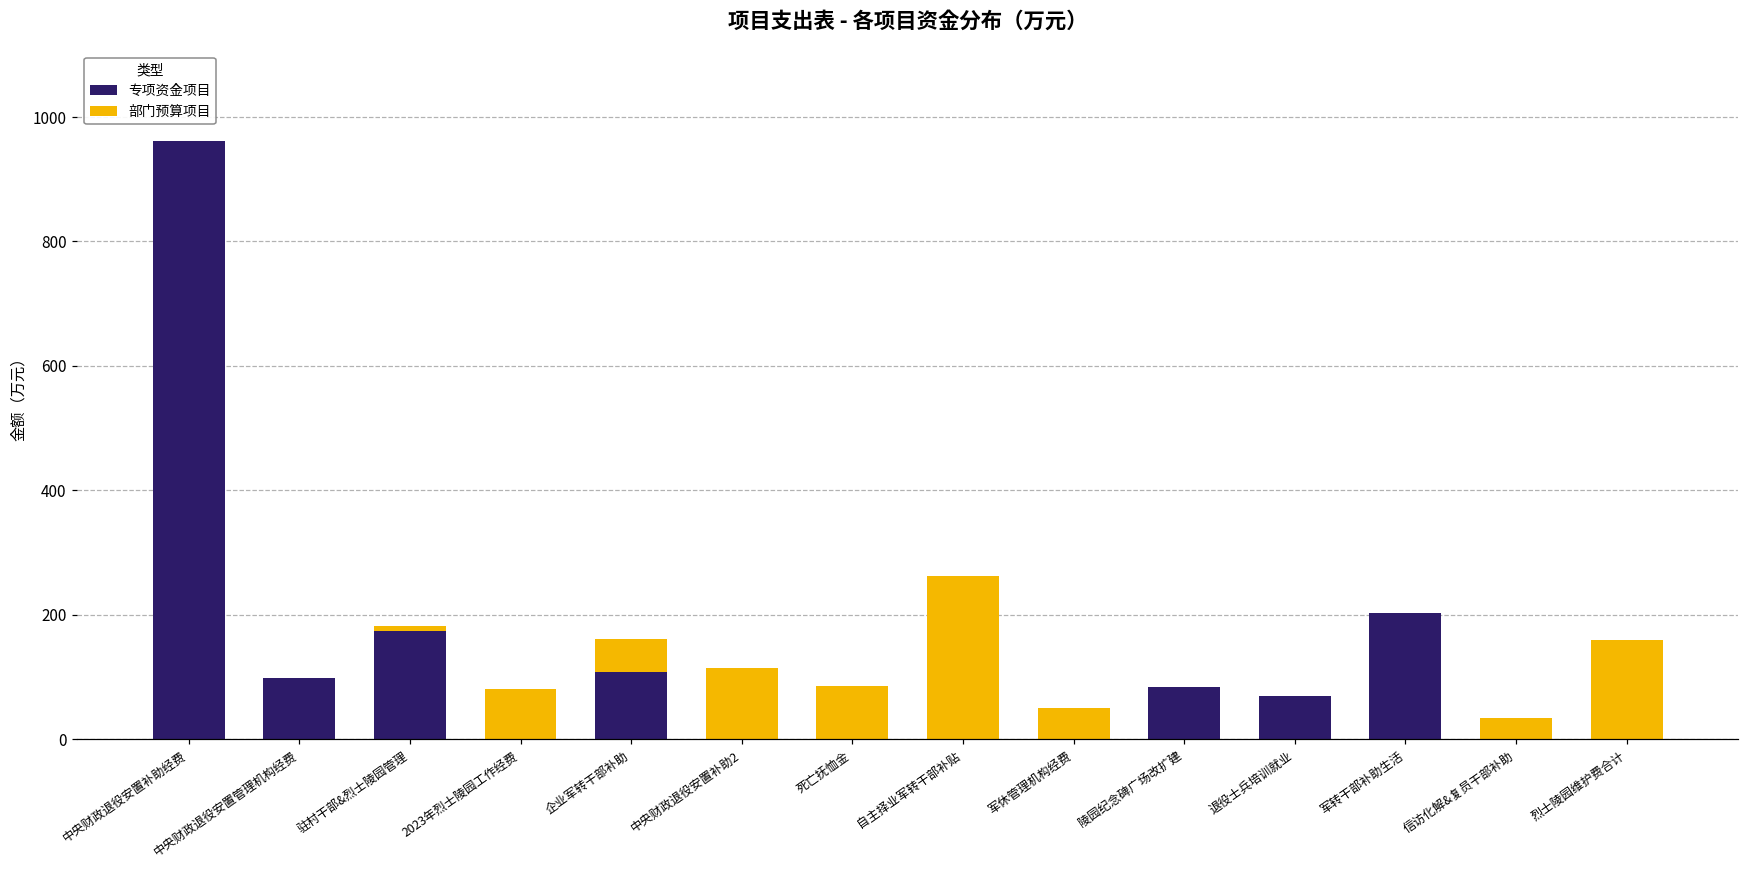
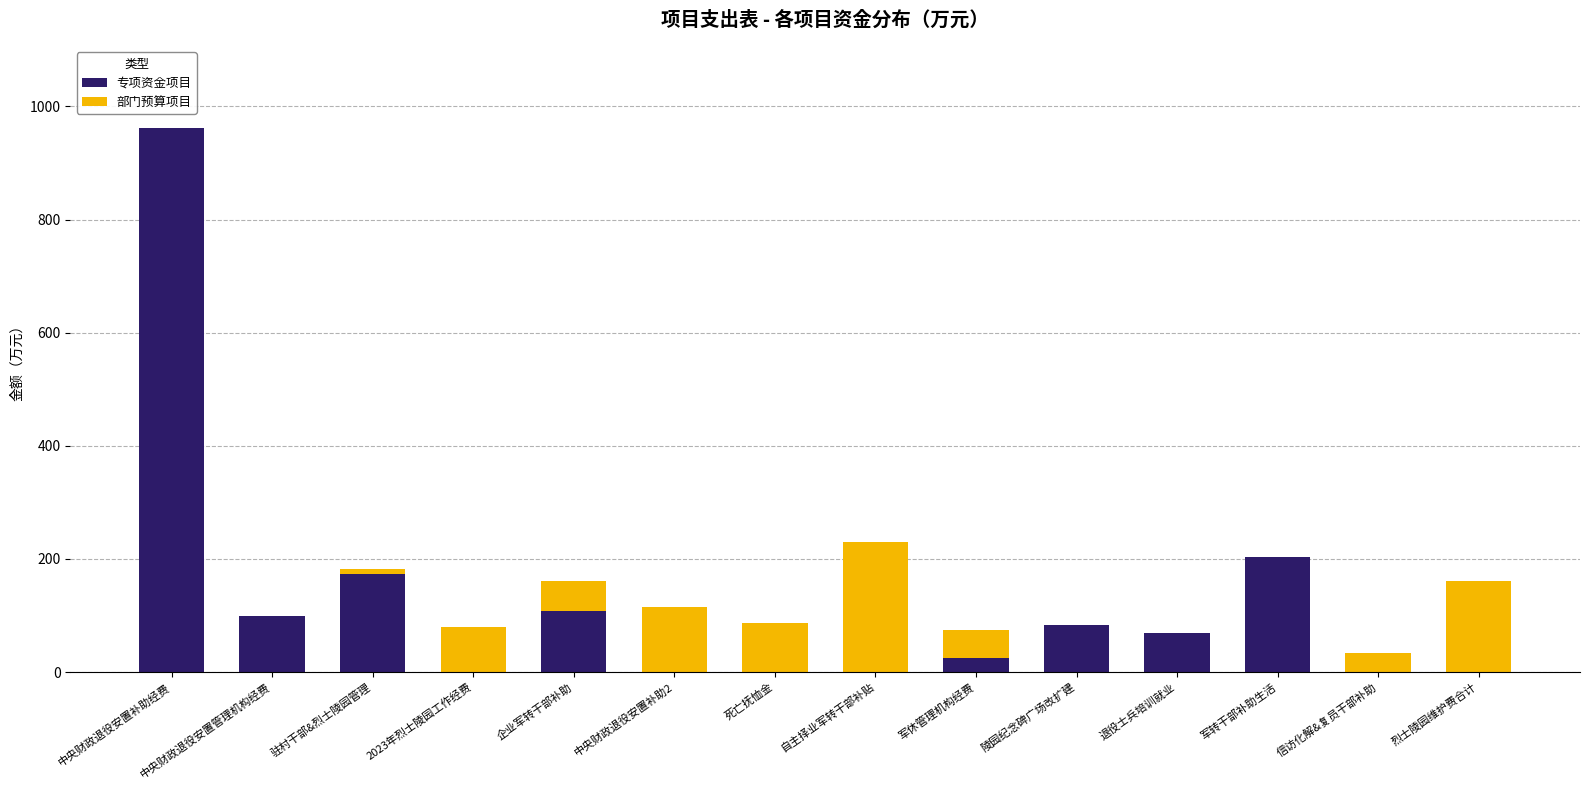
部门预算项目, 自主择业军转干部补贴: 260 -> 230
专项资金项目, 军休管理机构经费: 0 -> 20
